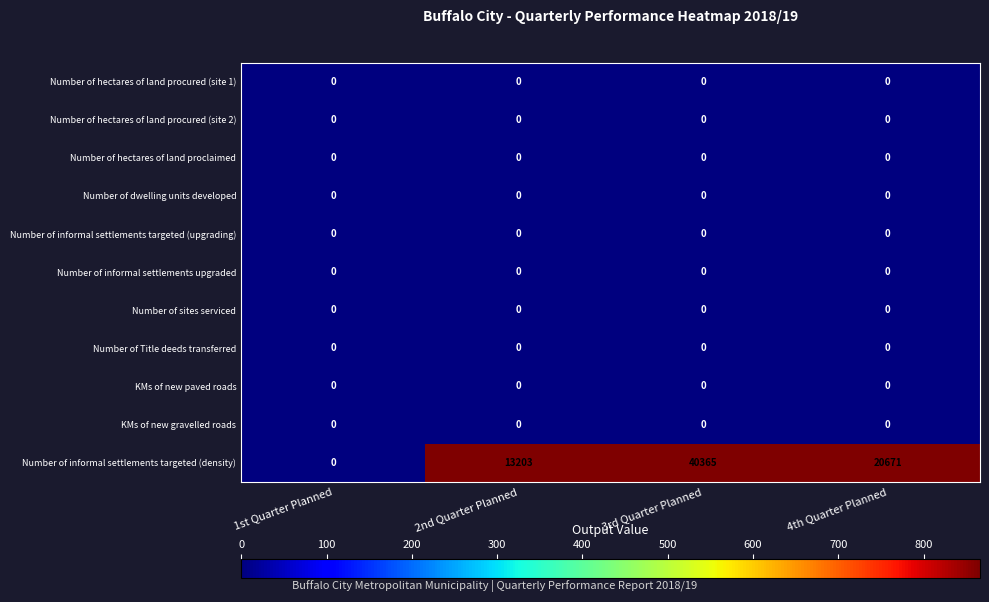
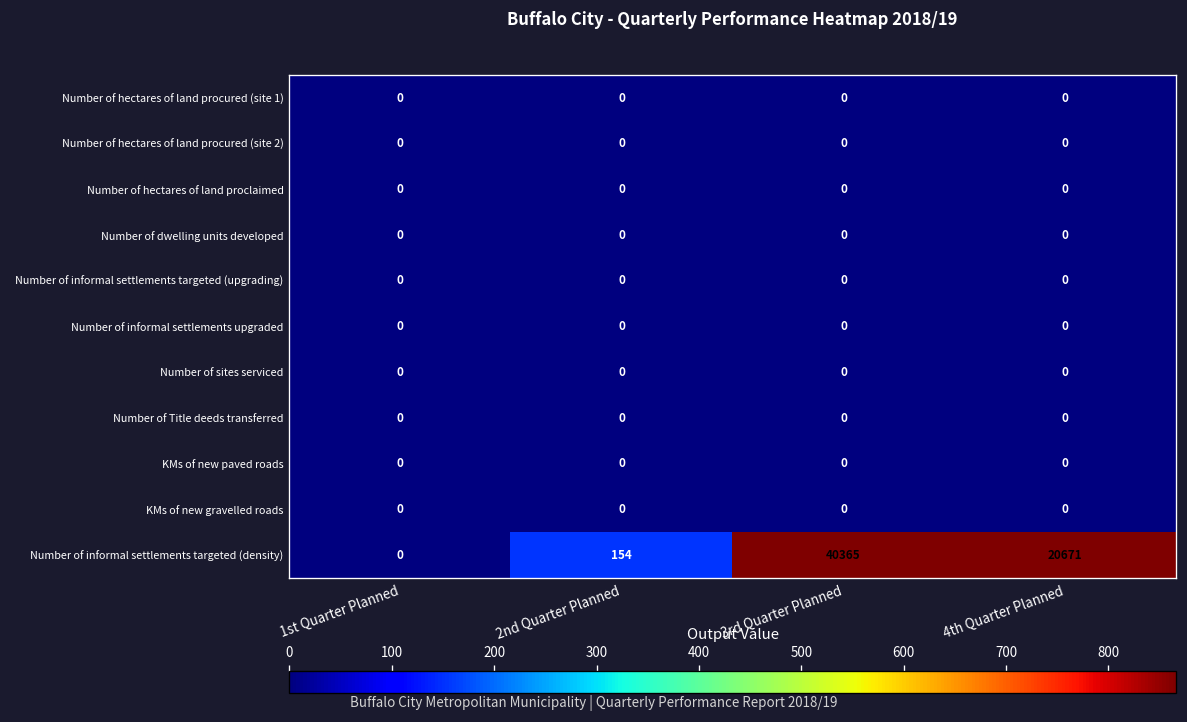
Number of informal settlements targeted (density), 2nd Quarter Planned: 13203 -> 154
